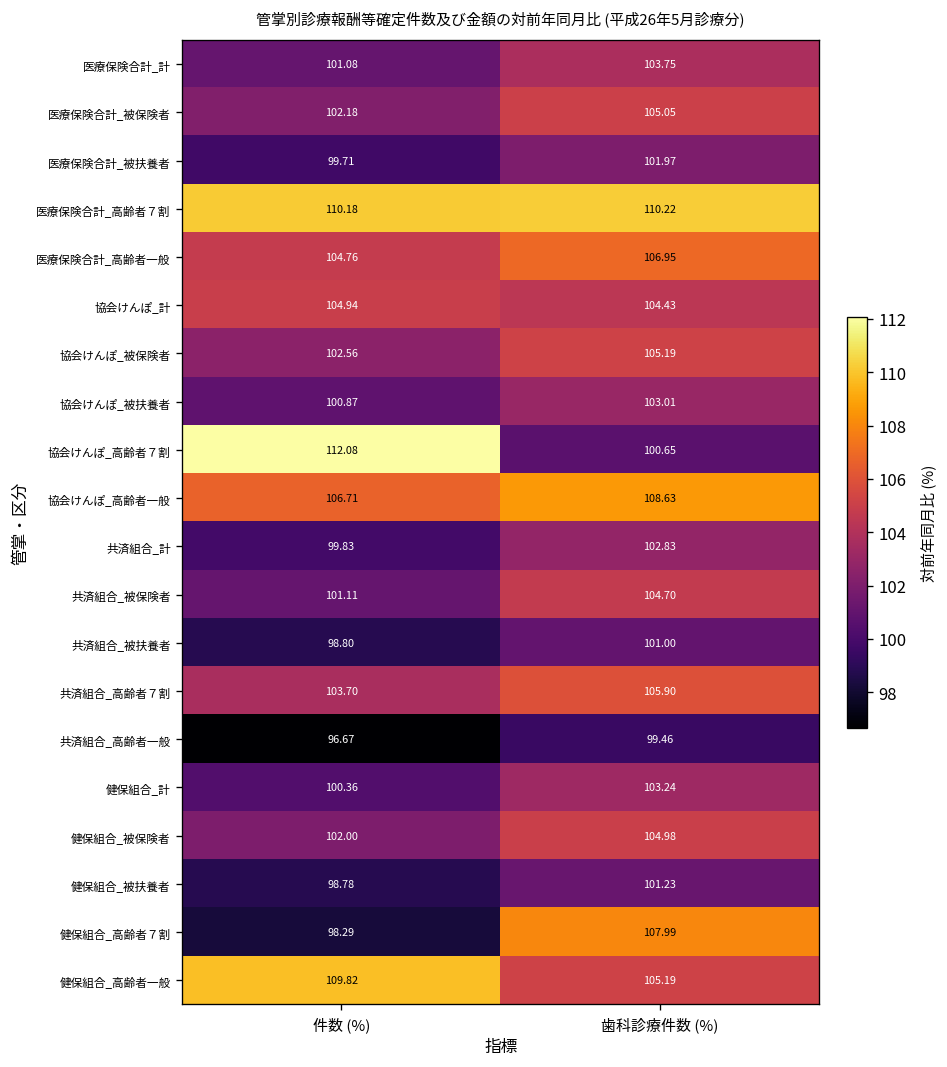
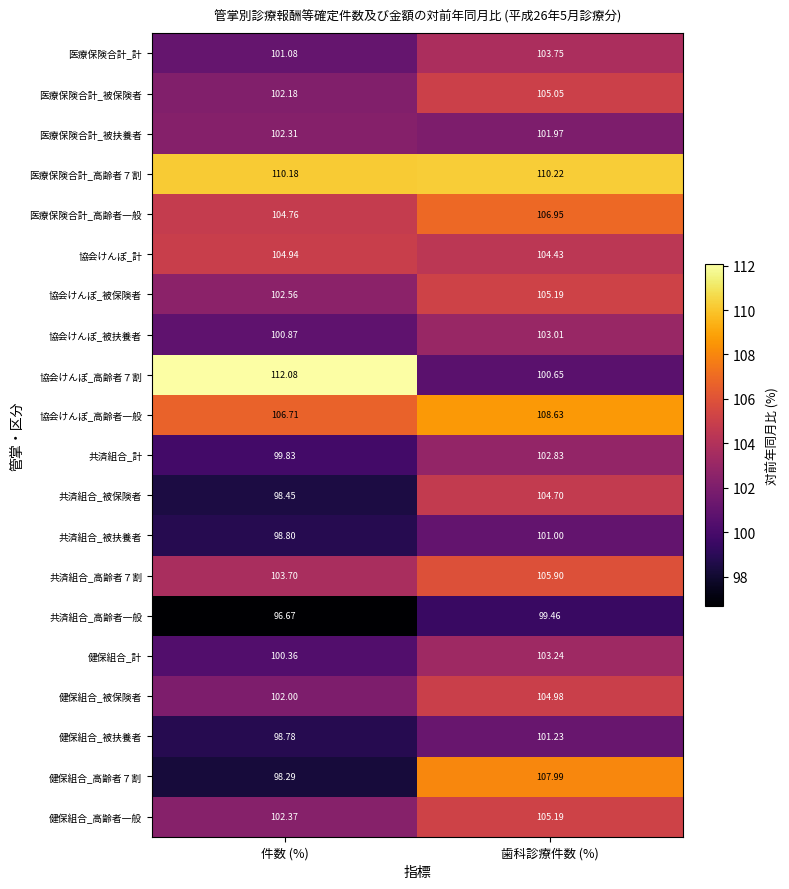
医療保険合計_被扶養者, 件数 (%): 99.71 -> 102.31
共済組合_被保険者, 件数 (%): 101.11 -> 98.45
健保組合_高齢者一般, 件数 (%): 109.82 -> 102.37
